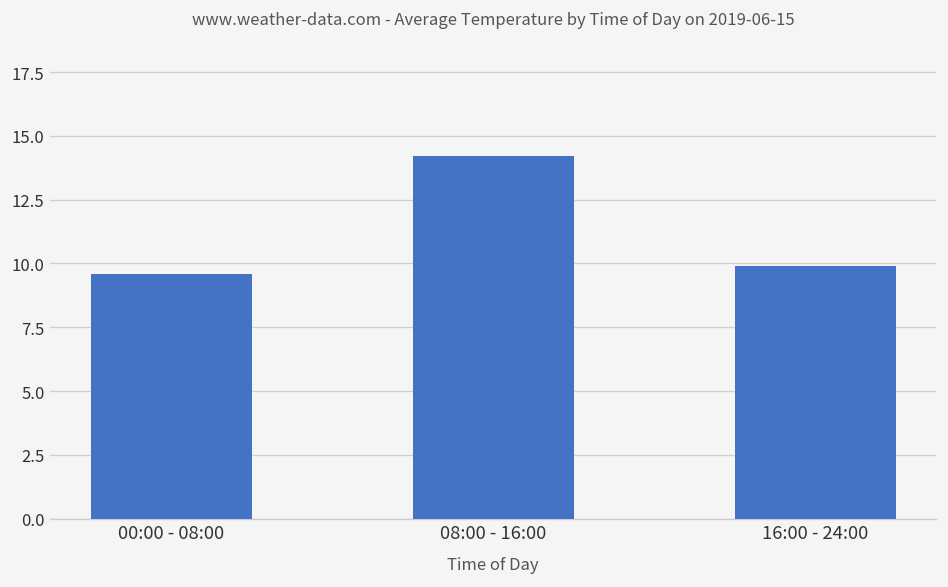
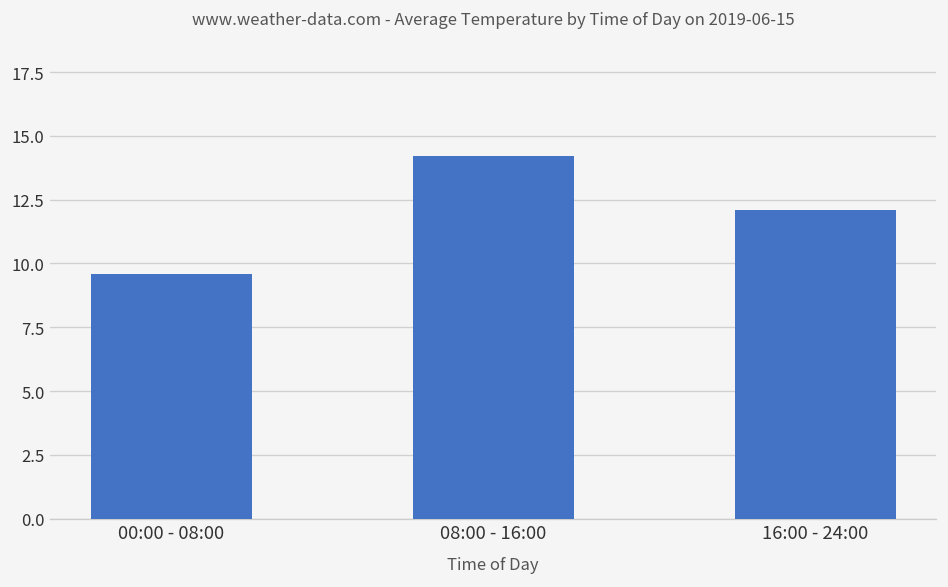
16:00 - 24:00: 9.9 -> 12.1
